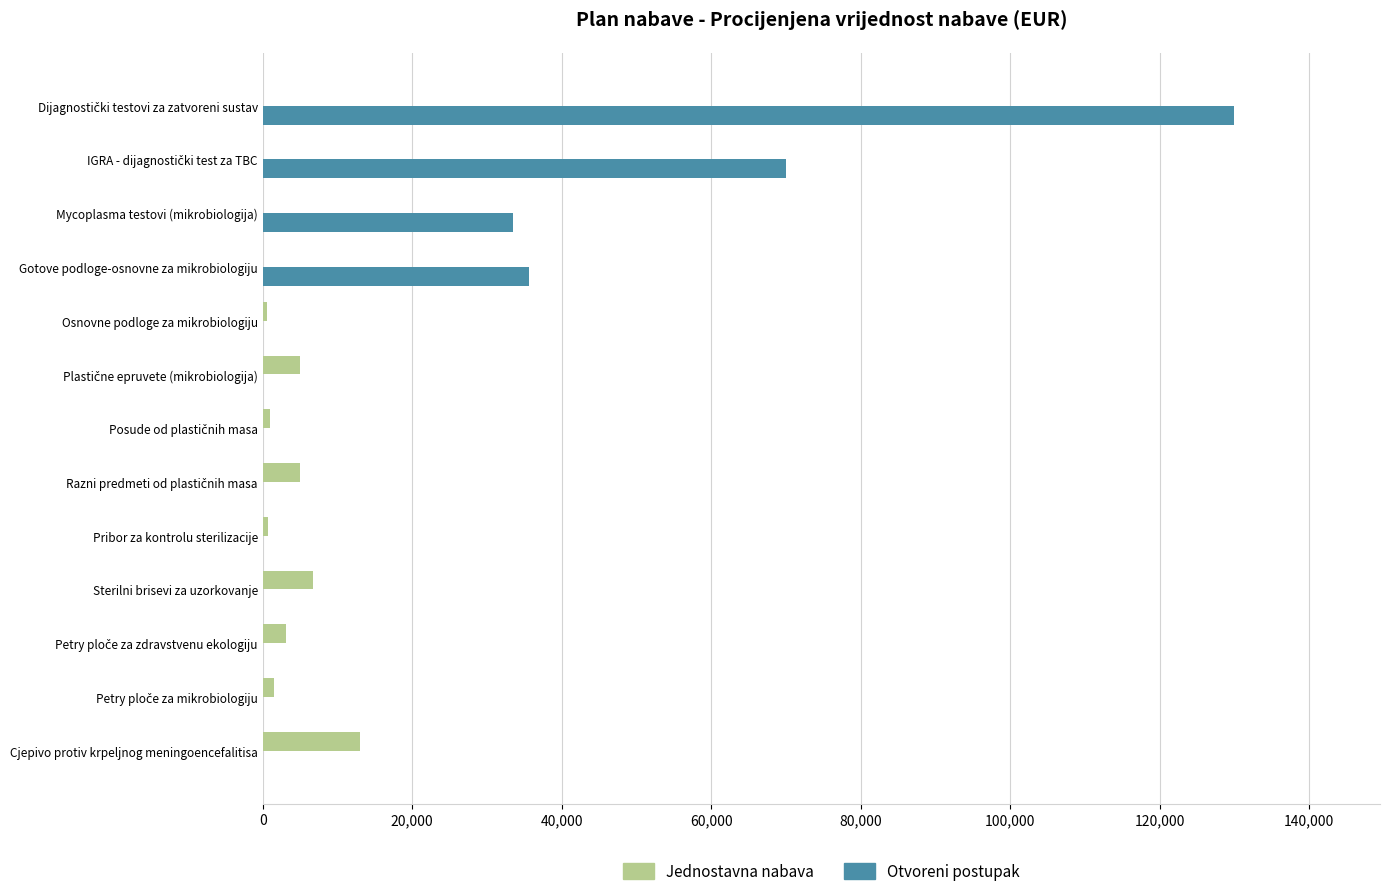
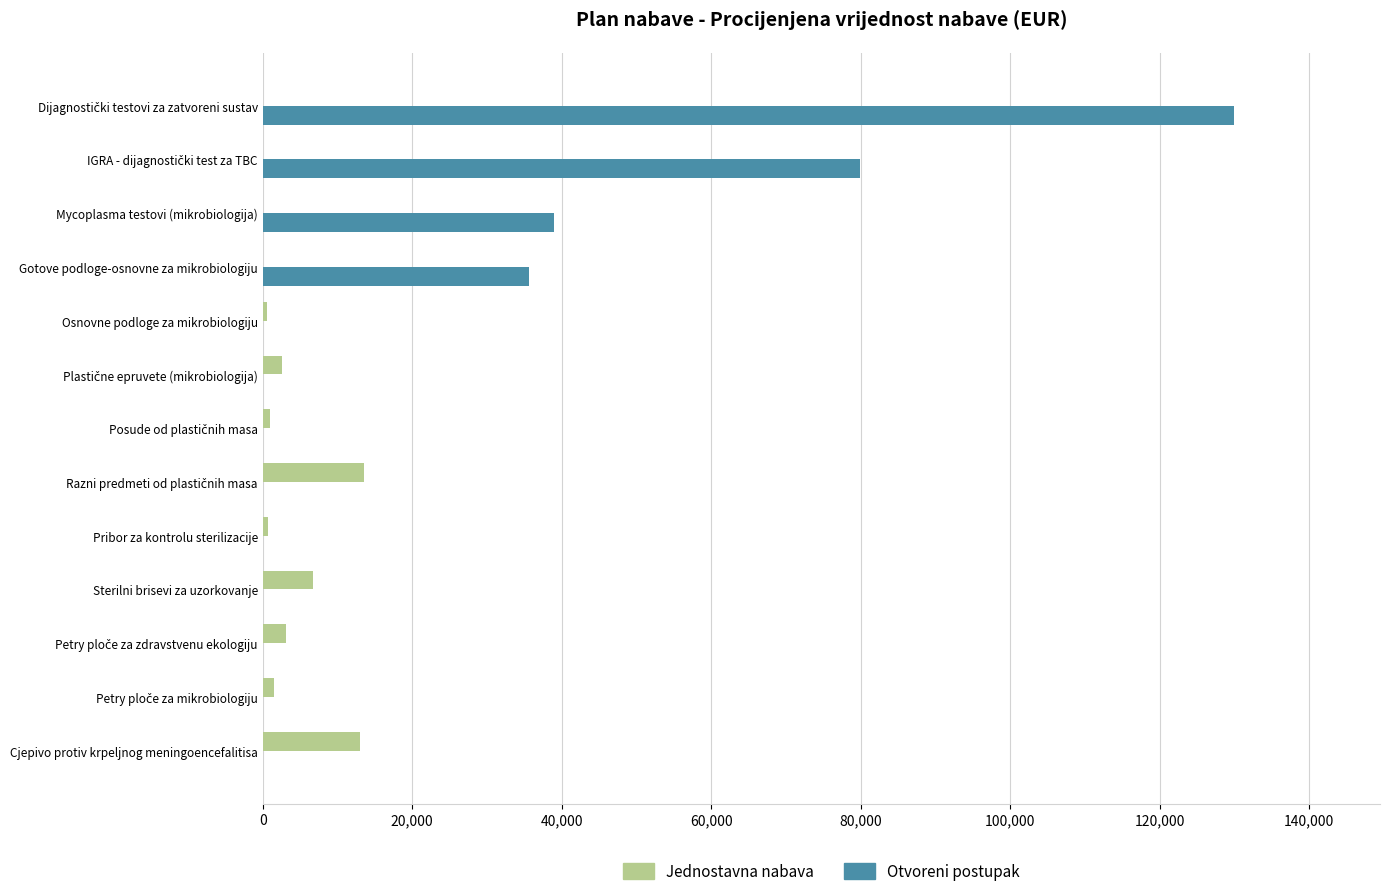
Otvoreni postupak, IGRA - dijagnostički test za TBC: 70,000 -> 80,000
Otvoreni postupak, Mycoplasma testovi (mikrobiologija): 34,000 -> 39,000
Jednostavna nabava, Plastične epruvete (mikrobiologija): 5,000 -> 3,000
Jednostavna nabava, Razni predmeti od plastičnih masa: 5,000 -> 14,000
